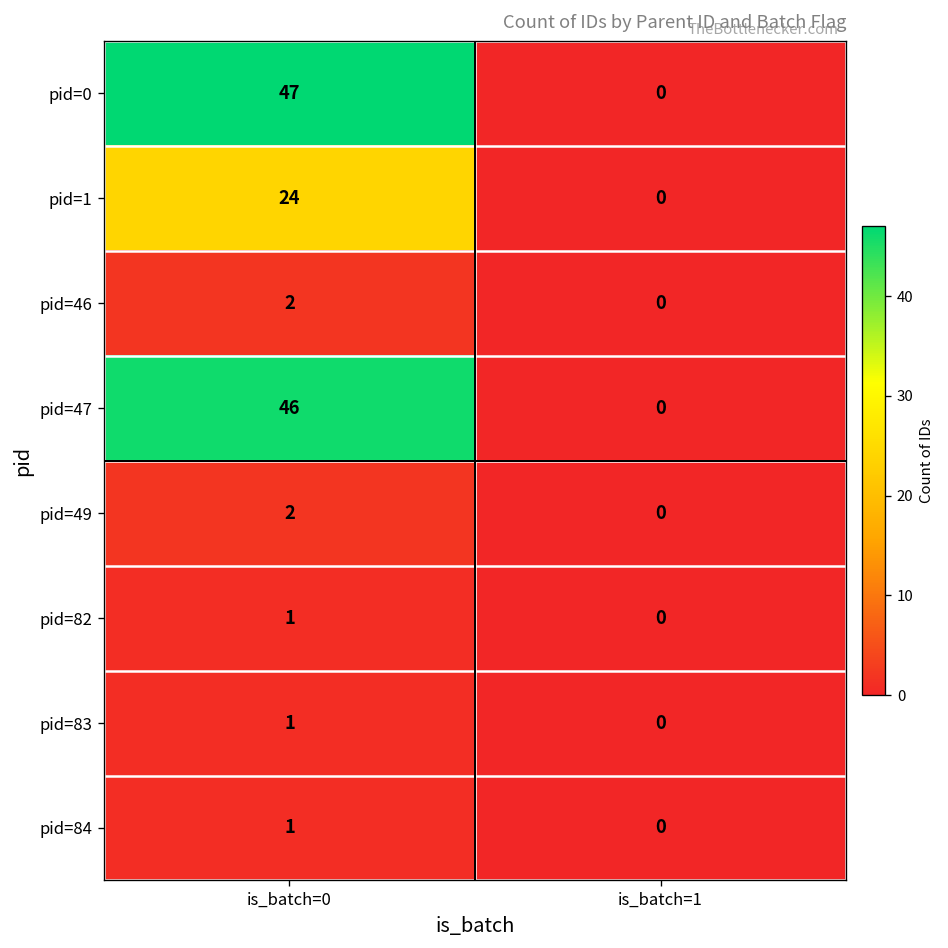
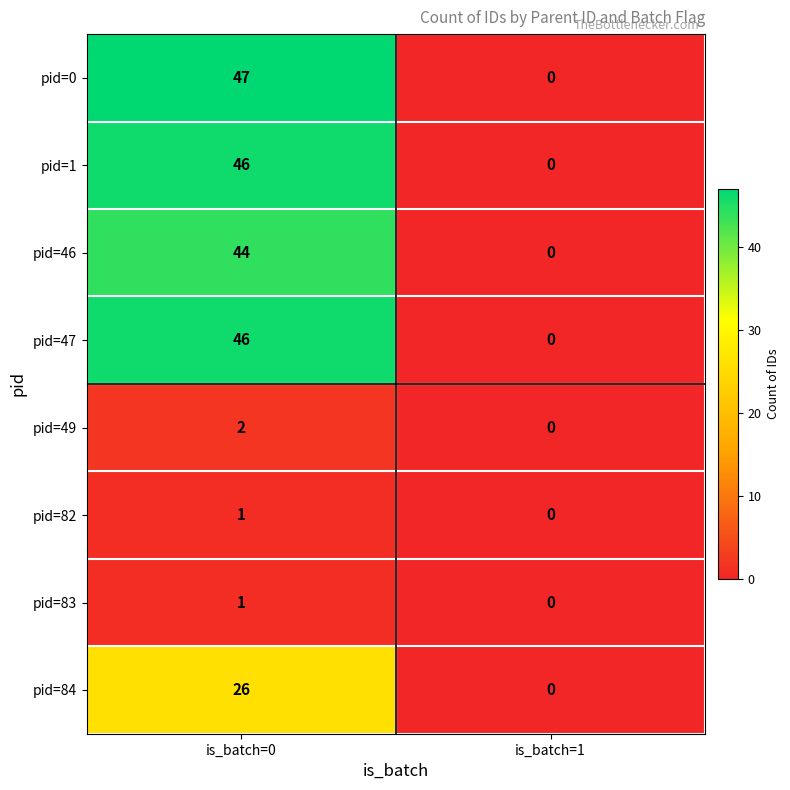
pid=1, is_batch=0: 24 -> 46
pid=46, is_batch=0: 2 -> 44
pid=84, is_batch=0: 1 -> 26
